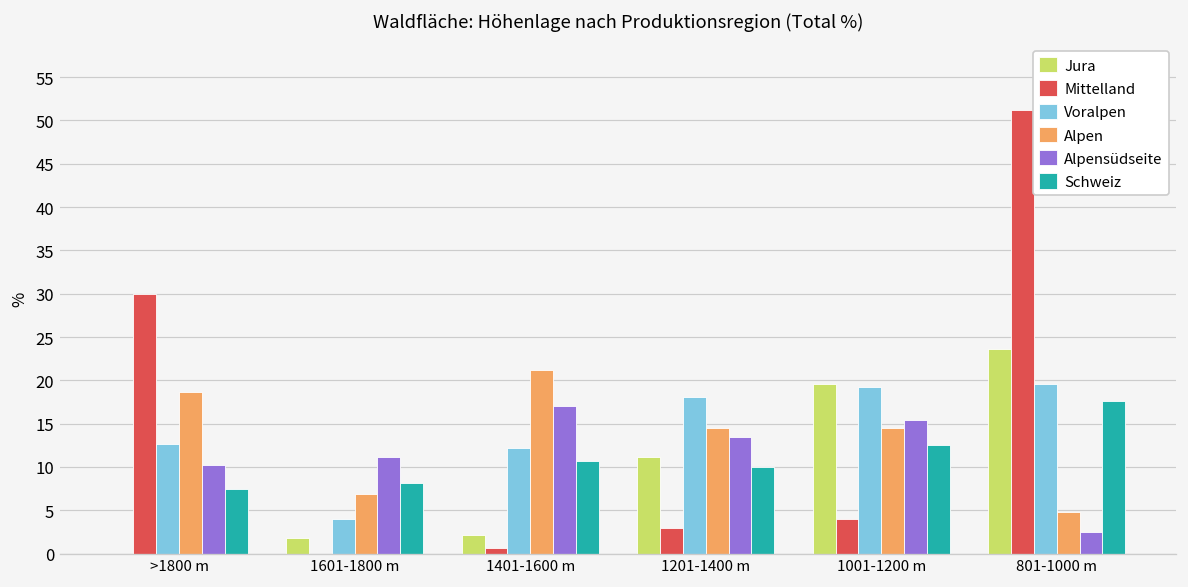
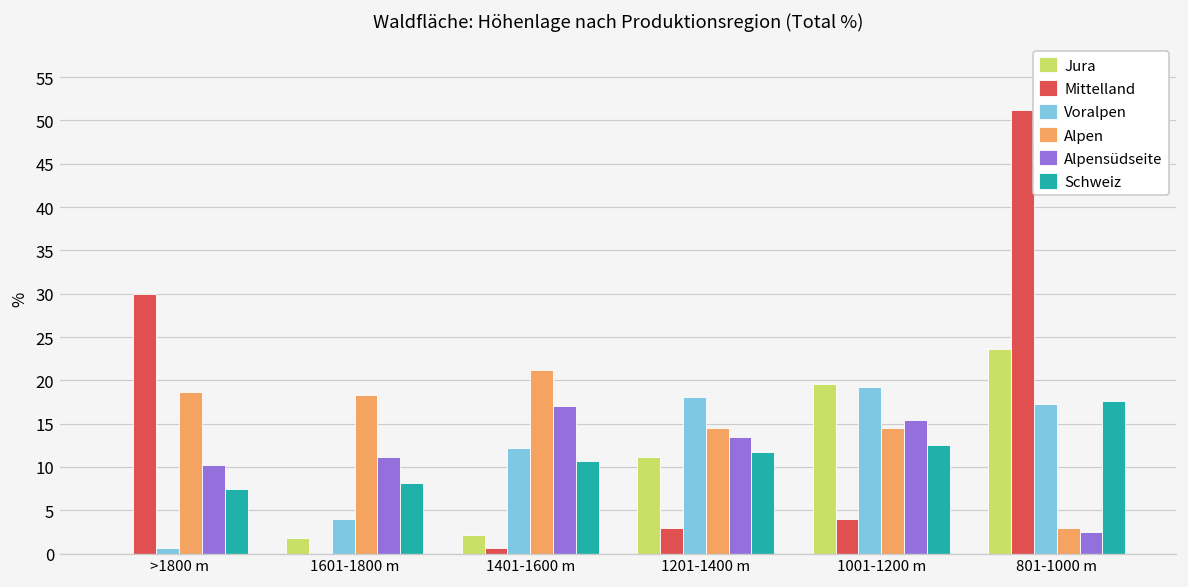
Voralpen, >1800 m: 13 -> 1
Alpen, 1601-1800 m: 7 -> 18
Schweiz, 1201-1400 m: 10 -> 12
Voralpen, 801-1000 m: 20 -> 17
Alpen, 801-1000 m: 5 -> 3
